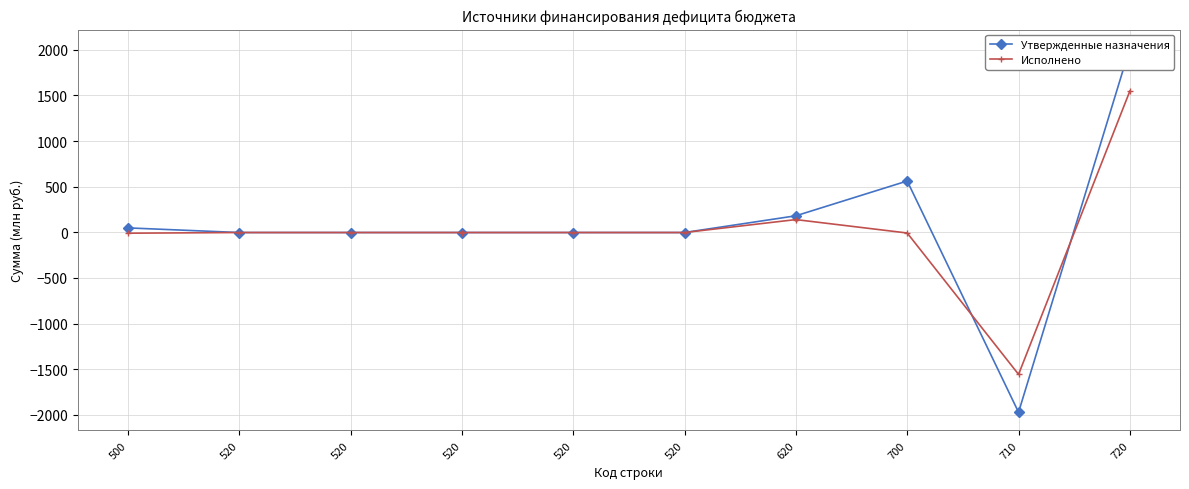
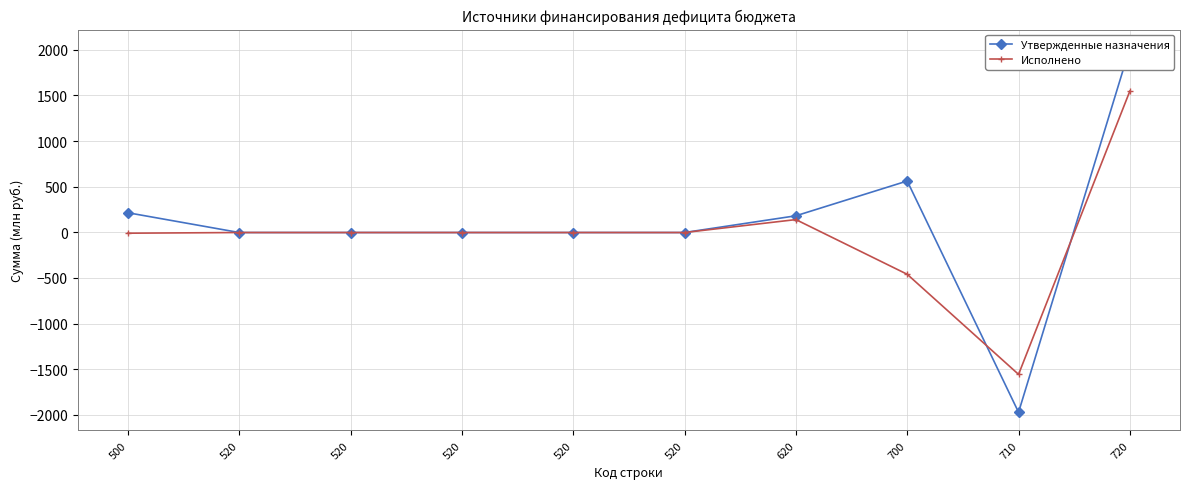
Утвержденные назначения, 500: 0 -> 200
Исполнено, 700: 0 -> -500
